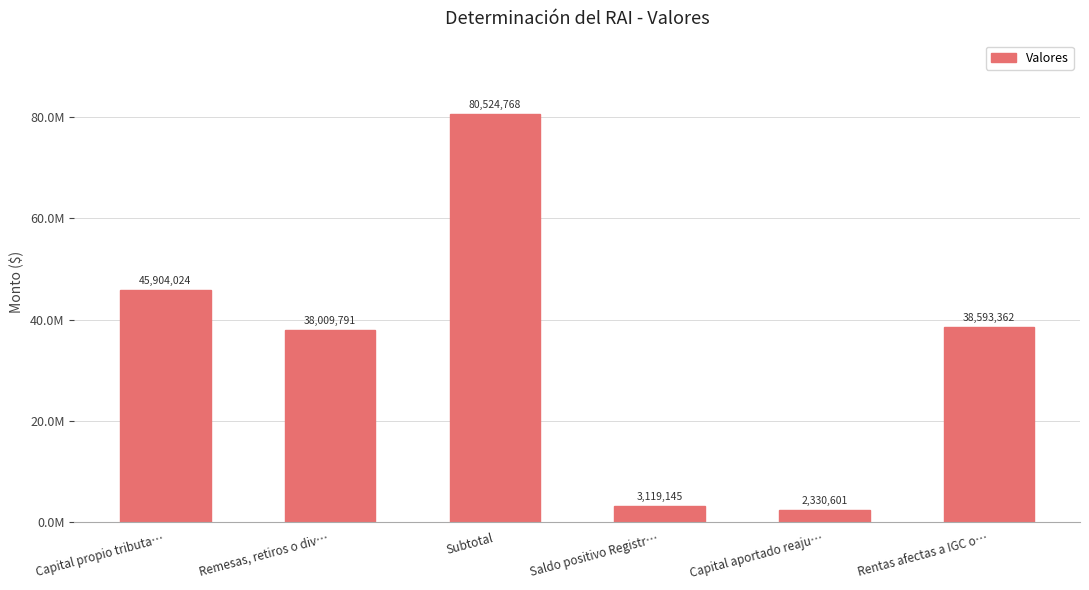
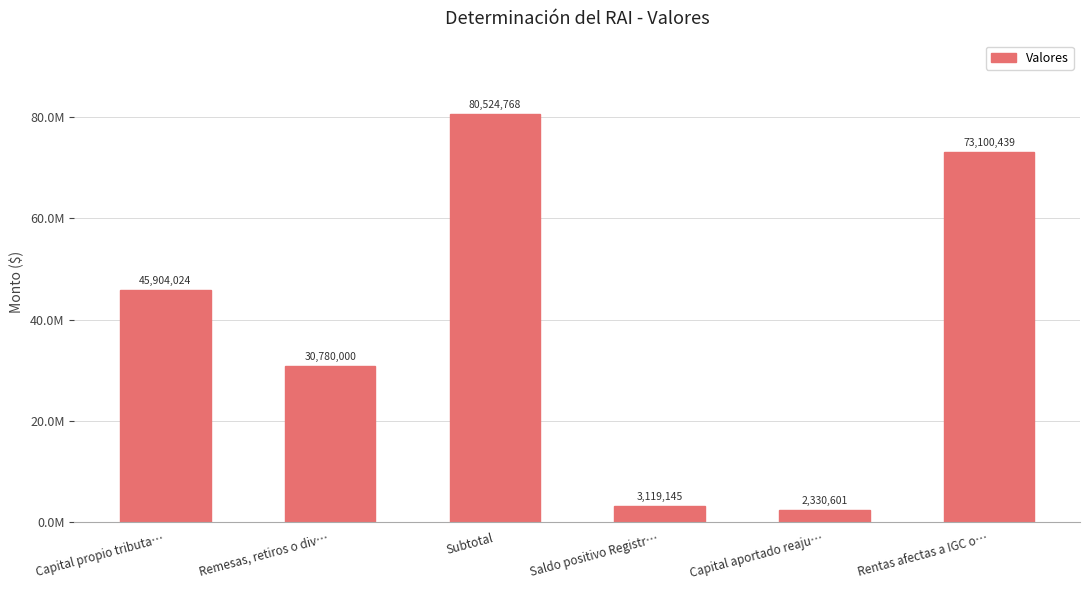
Remesas, retiros o div…: 38,009,791 -> 30,780,000
Rentas afectas a IGC o…: 38,593,362 -> 73,100,439
